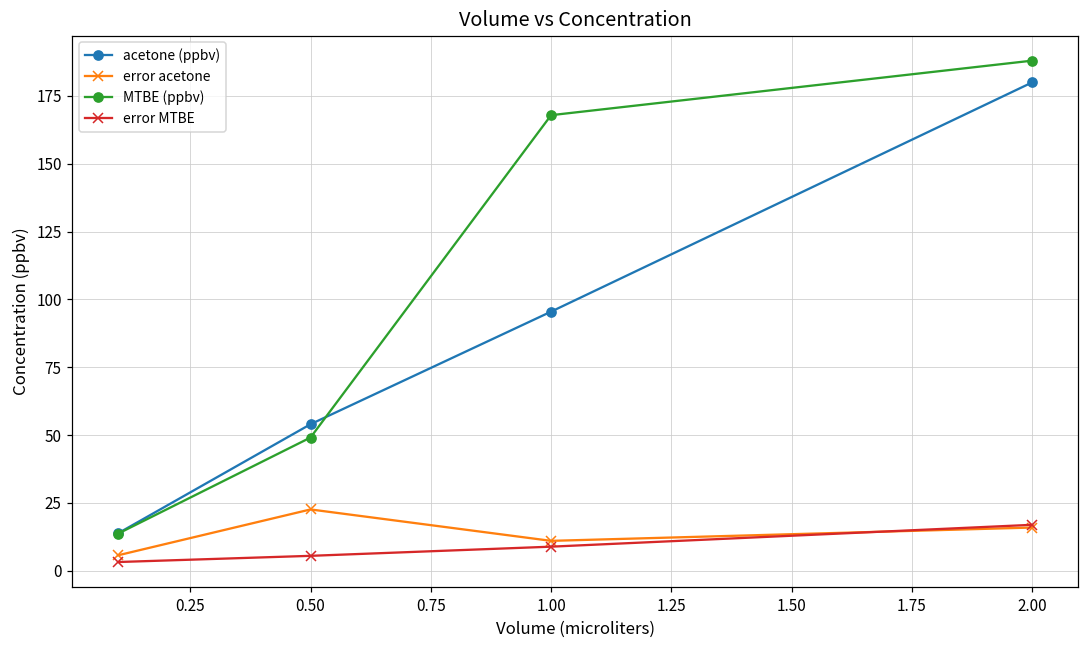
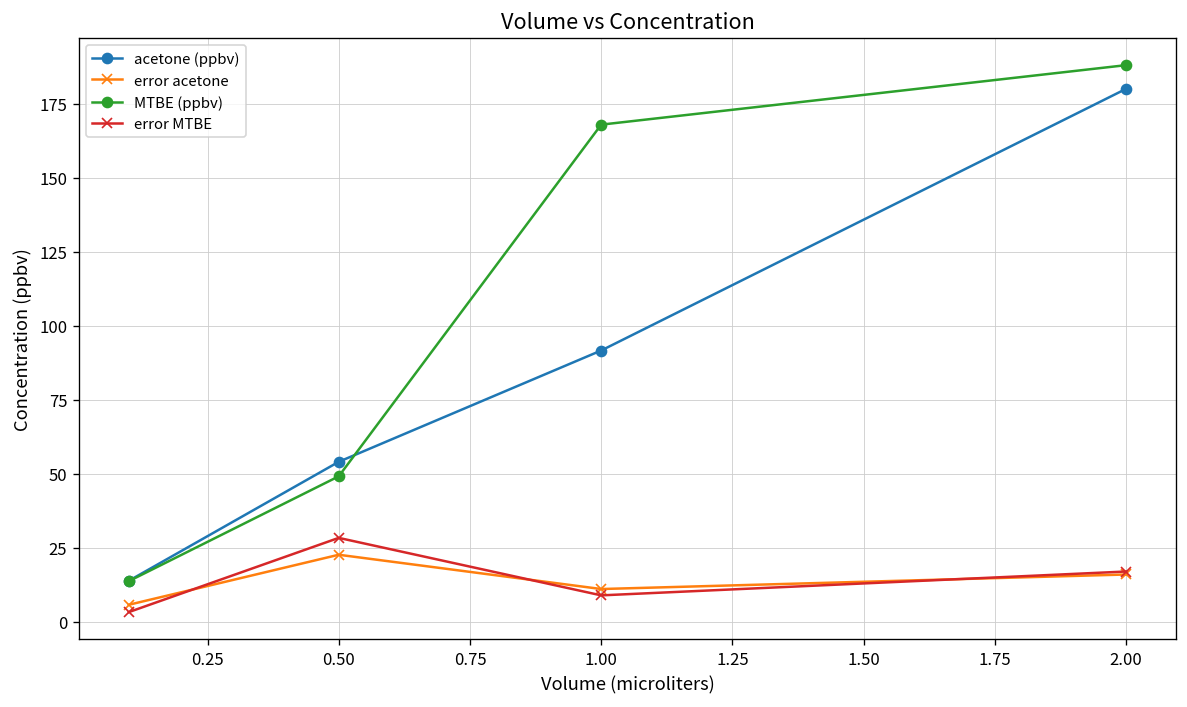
error MTBE, 0.50: 6 -> 28
acetone (ppbv), 1.00: 96 -> 92
